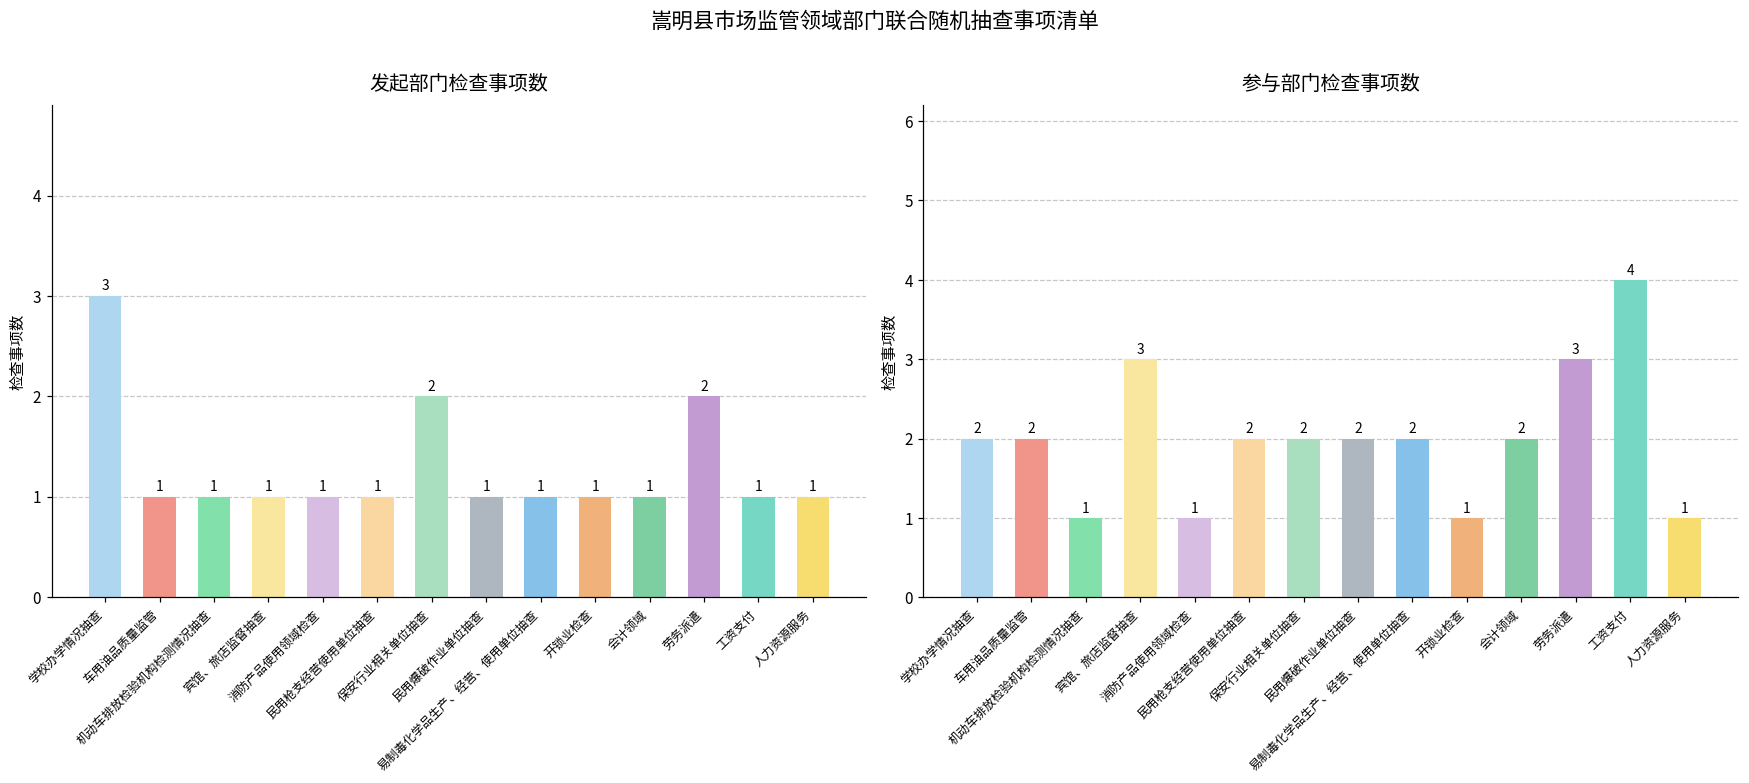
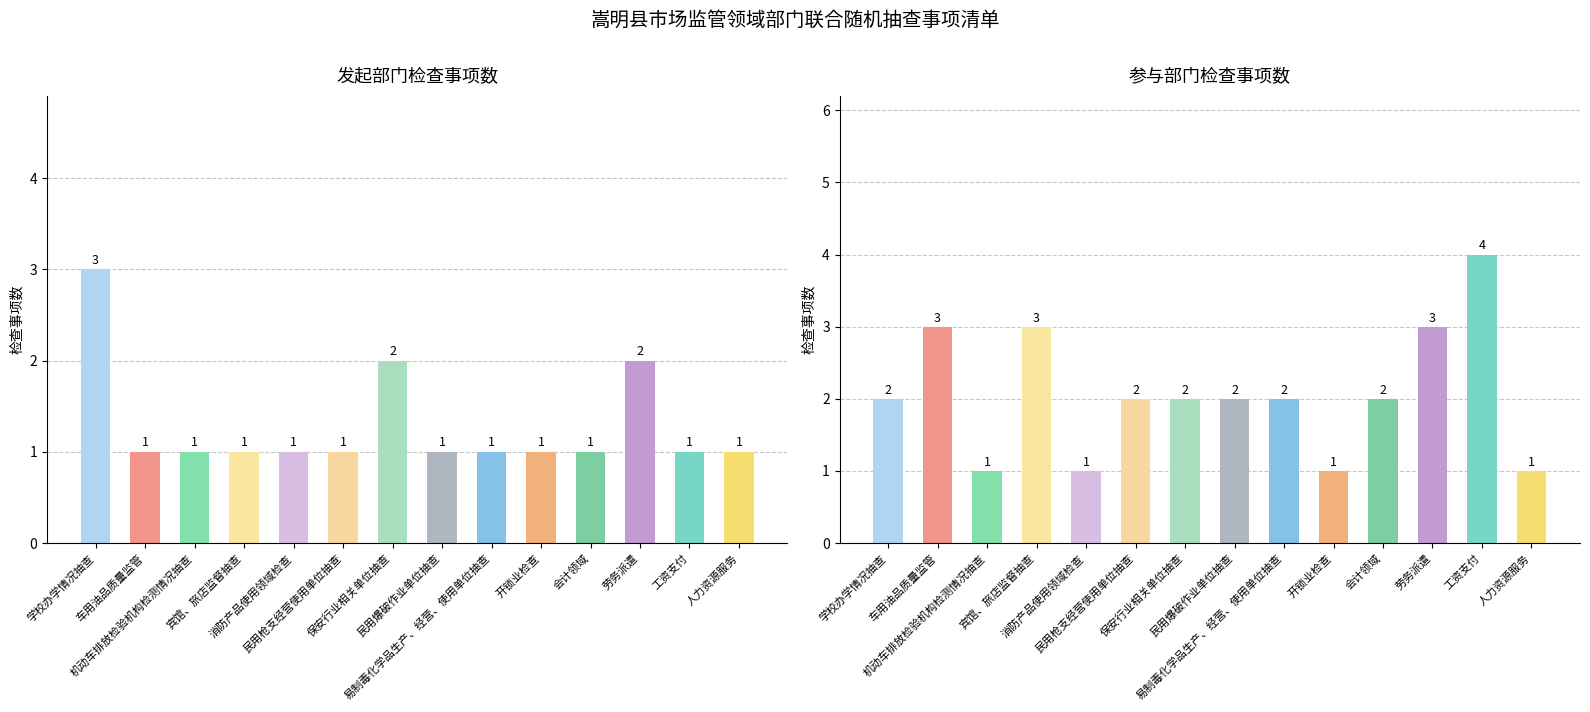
参与部门检查事项数, 车用油品质量监管: 2 -> 3
